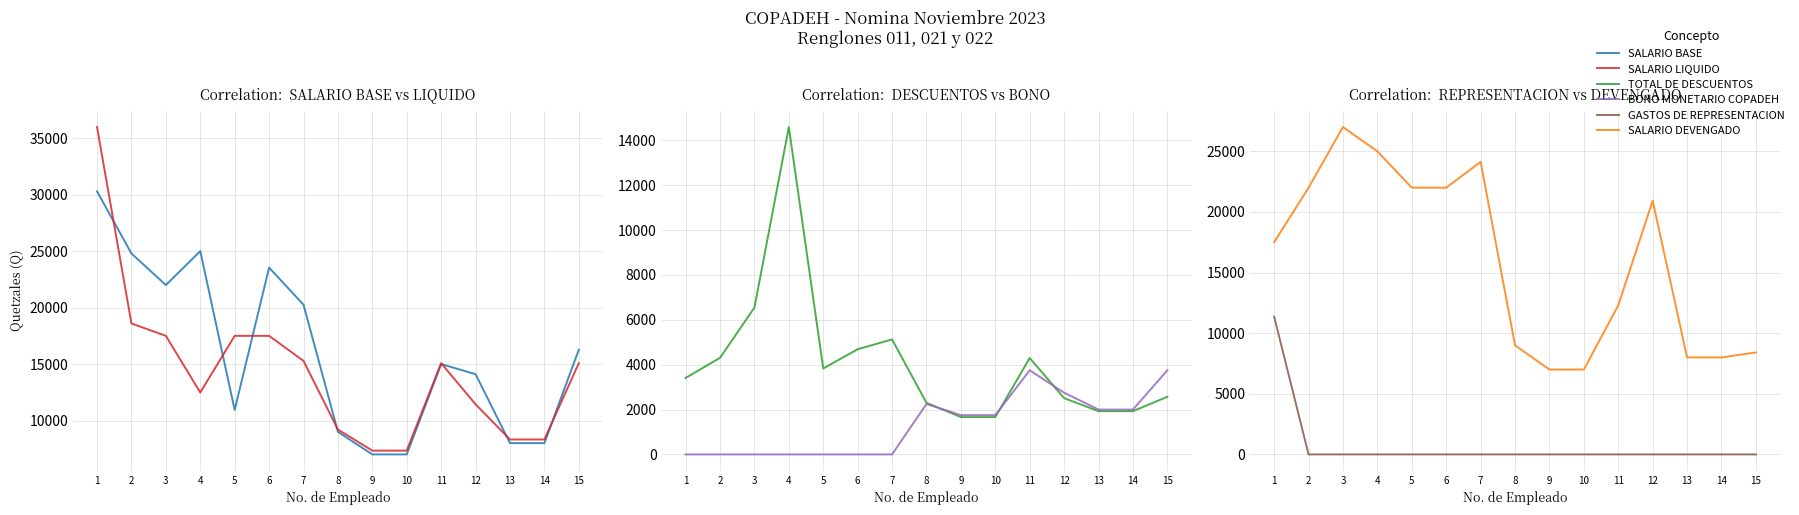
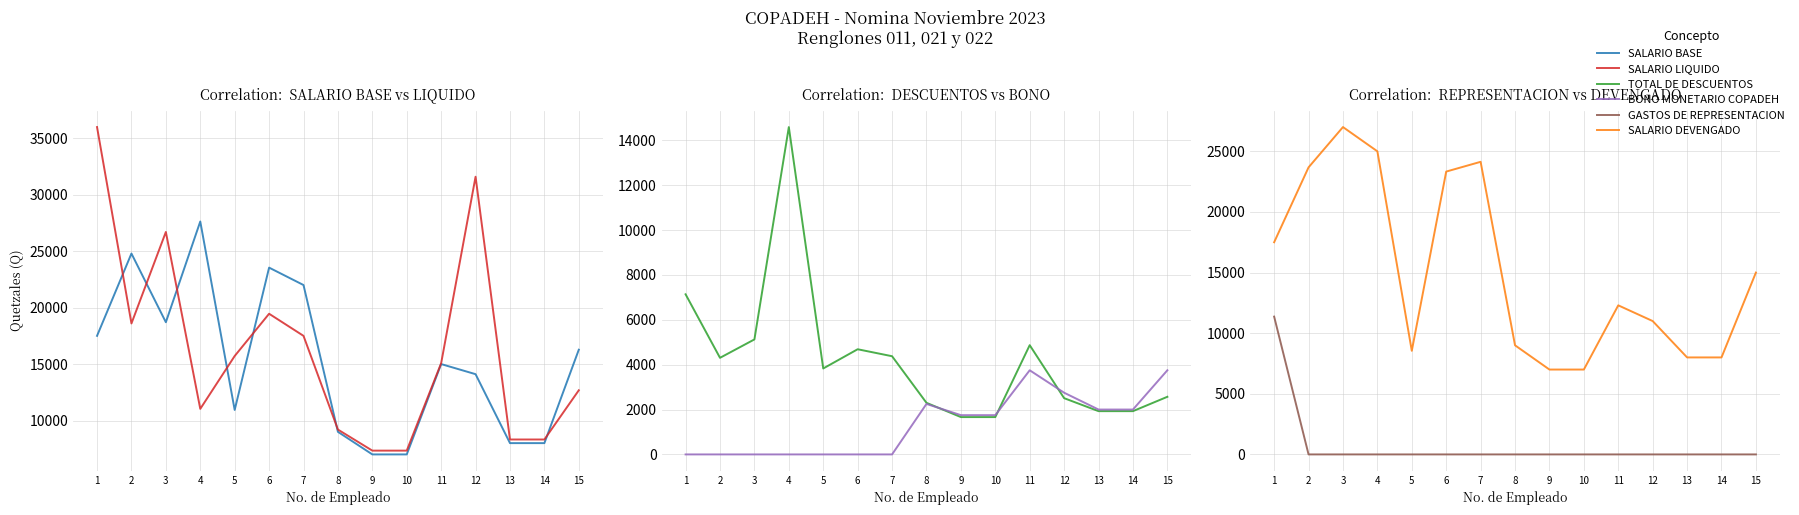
Correlation: SALARIO BASE vs LIQUIDO, SALARIO BASE, 1: 30300 -> 17500
Correlation: SALARIO BASE vs LIQUIDO, SALARIO BASE, 3: 22000 -> 18700
Correlation: SALARIO BASE vs LIQUIDO, SALARIO LIQUIDO, 3: 17500 -> 26700
Correlation: SALARIO BASE vs LIQUIDO, SALARIO BASE, 4: 25000 -> 27600
Correlation: SALARIO BASE vs LIQUIDO, SALARIO LIQUIDO, 4: 12500 -> 11000
Correlation: SALARIO BASE vs LIQUIDO, SALARIO LIQUIDO, 5: 17500 -> 15700
Correlation: SALARIO BASE vs LIQUIDO, SALARIO LIQUIDO, 6: 17500 -> 19500
Correlation: SALARIO BASE vs LIQUIDO, SALARIO BASE, 7: 20300 -> 22000
Correlation: SALARIO BASE vs LIQUIDO, SALARIO LIQUIDO, 7: 15300 -> 17500
Correlation: SALARIO BASE vs LIQUIDO, SALARIO LIQUIDO, 12: 11400 -> 31600
Correlation: SALARIO BASE vs LIQUIDO, SALARIO LIQUIDO, 15: 15100 -> 12700
Correlation: DESCUENTOS vs BONO, TOTAL DE DESCUENTOS, 1: 3400 -> 7100
Correlation: DESCUENTOS vs BONO, TOTAL DE DESCUENTOS, 3: 6500 -> 5100
Correlation: DESCUENTOS vs BONO, TOTAL DE DESCUENTOS, 7: 5100 -> 4400
Correlation: DESCUENTOS vs BONO, TOTAL DE DESCUENTOS, 11: 4300 -> 4900
Correlation: REPRESENTACION vs DEVENGADO, SALARIO DEVENGADO, 2: 22000 -> 23700
Correlation: REPRESENTACION vs DEVENGADO, SALARIO DEVENGADO, 5: 22000 -> 8500
Correlation: REPRESENTACION vs DEVENGADO, SALARIO DEVENGADO, 6: 22000 -> 23300
Correlation: REPRESENTACION vs DEVENGADO, SALARIO DEVENGADO, 12: 20900 -> 11000
Correlation: REPRESENTACION vs DEVENGADO, SALARIO DEVENGADO, 15: 8400 -> 15000
